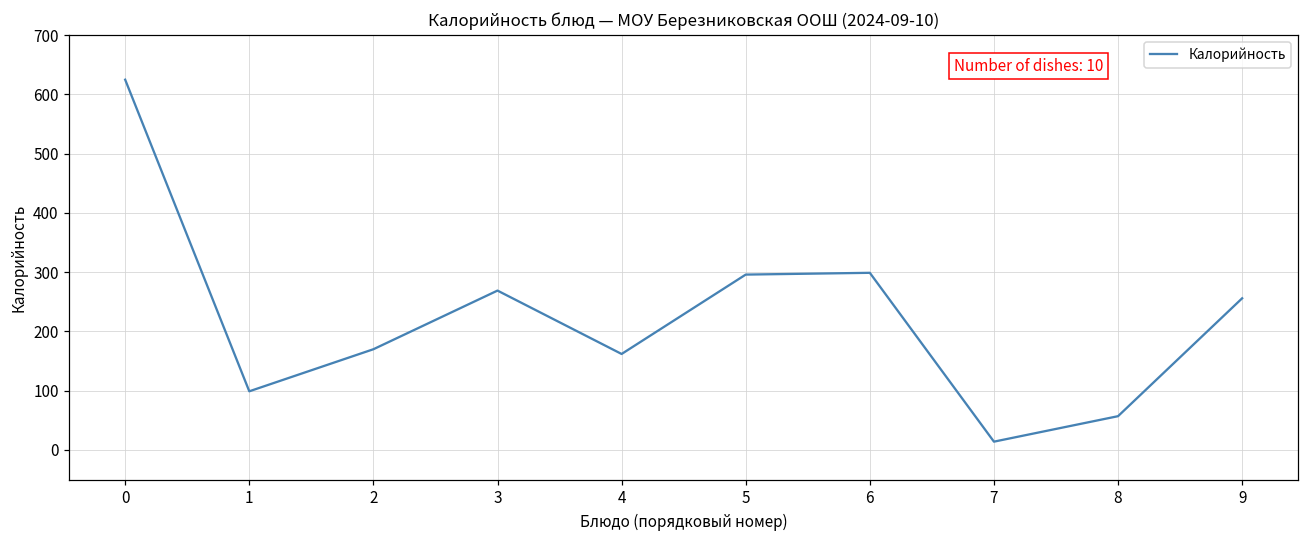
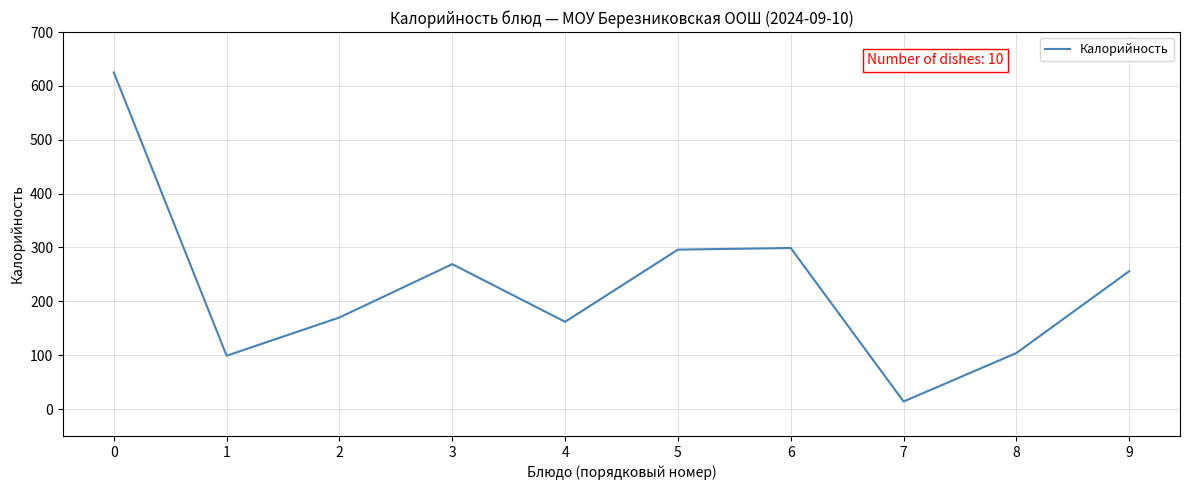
8: 60 -> 100
